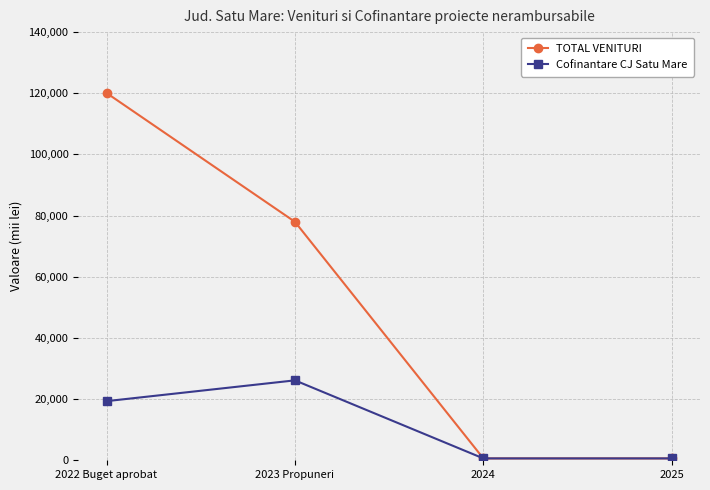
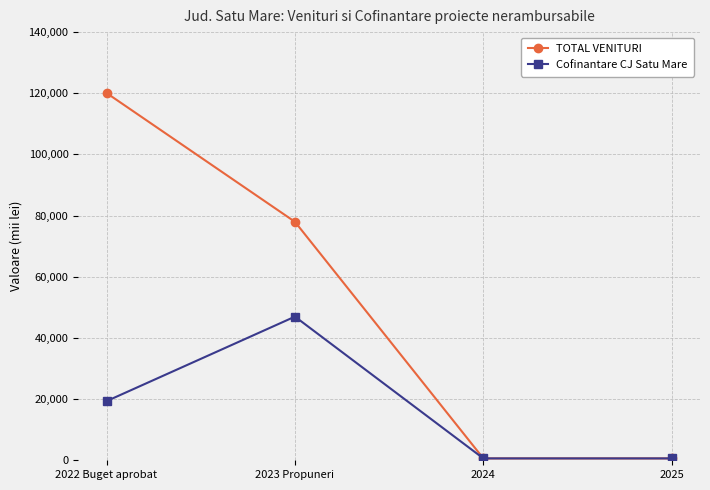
Cofinantare CJ Satu Mare, 2023 Propuneri: 26,000 -> 47,000
